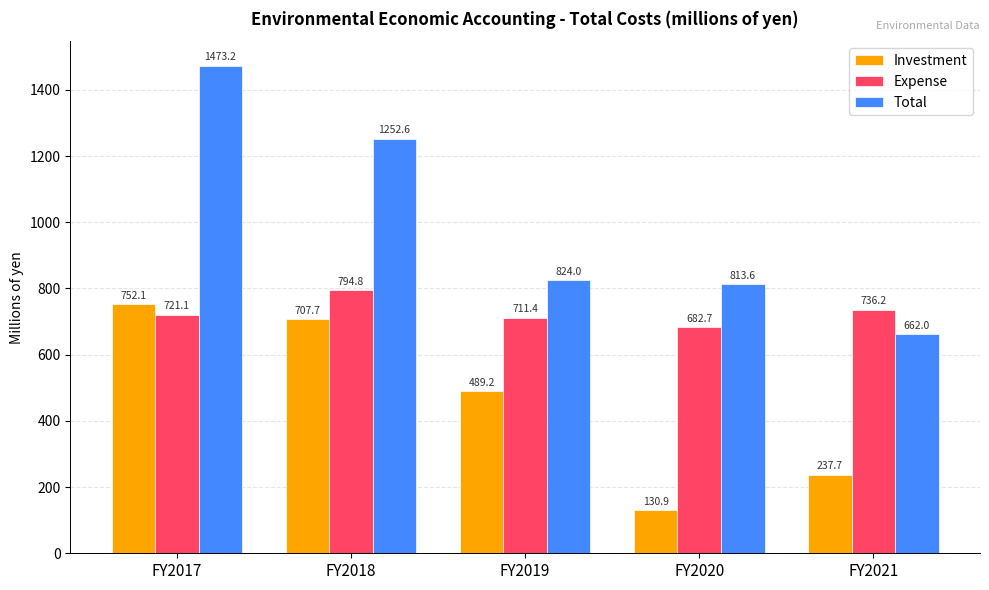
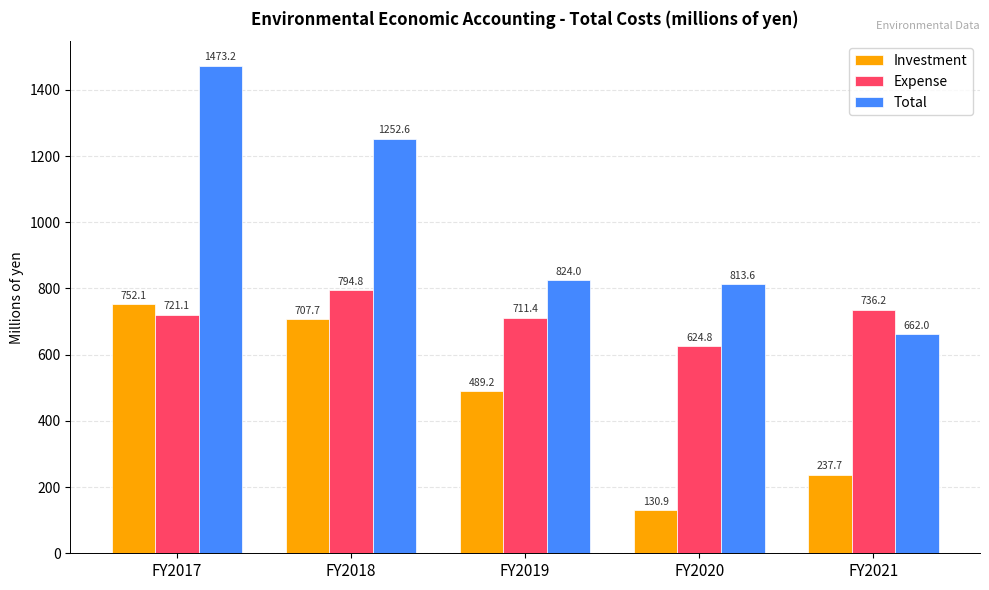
Expense, FY2020: 682.7 -> 624.8
